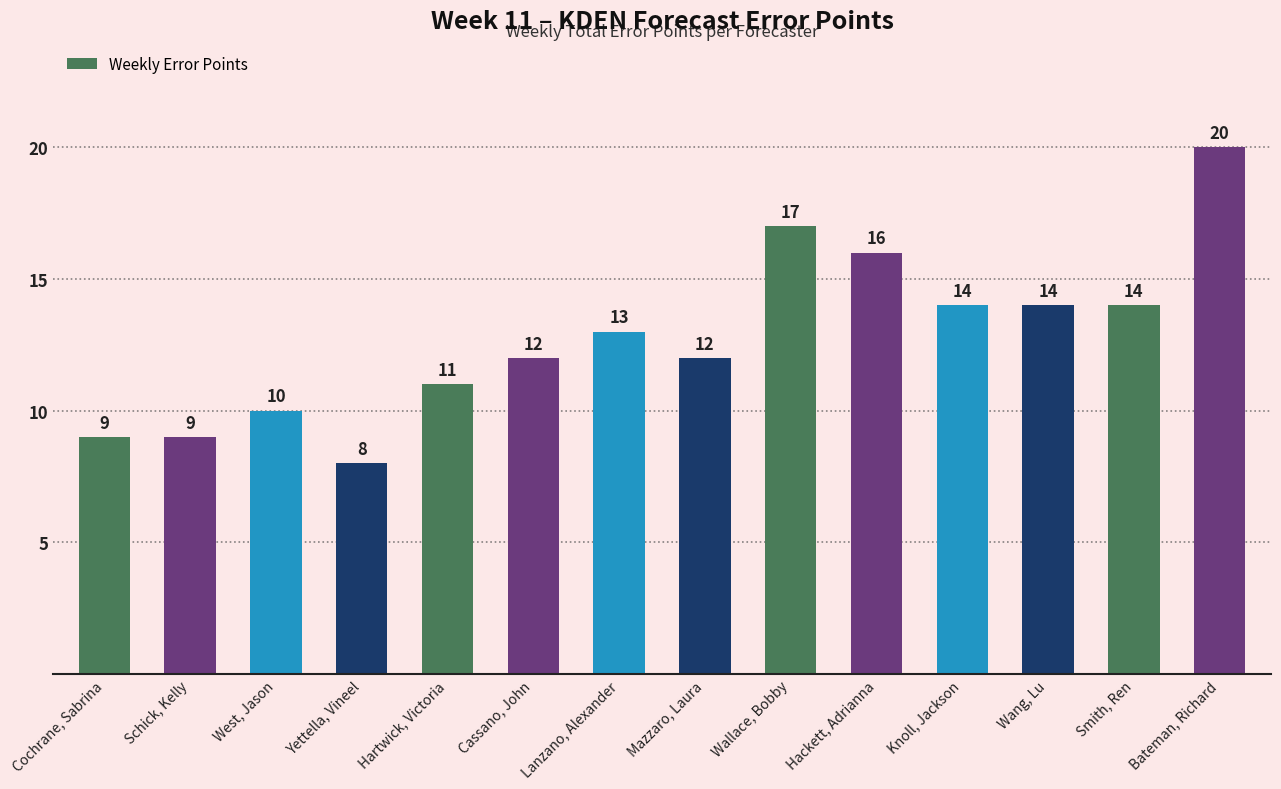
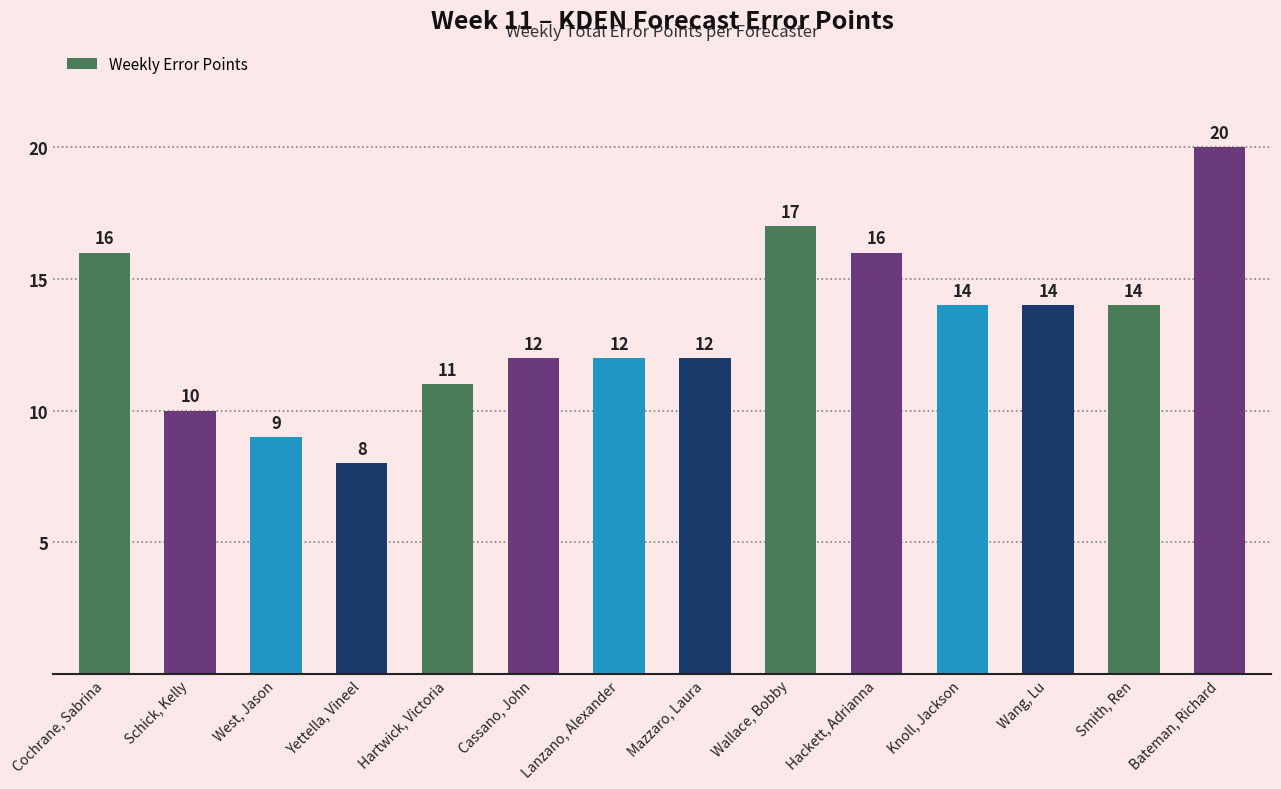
Cochrane, Sabrina: 9 -> 16
Schick, Kelly: 9 -> 10
West, Jason: 10 -> 9
Lanzano, Alexander: 13 -> 12
